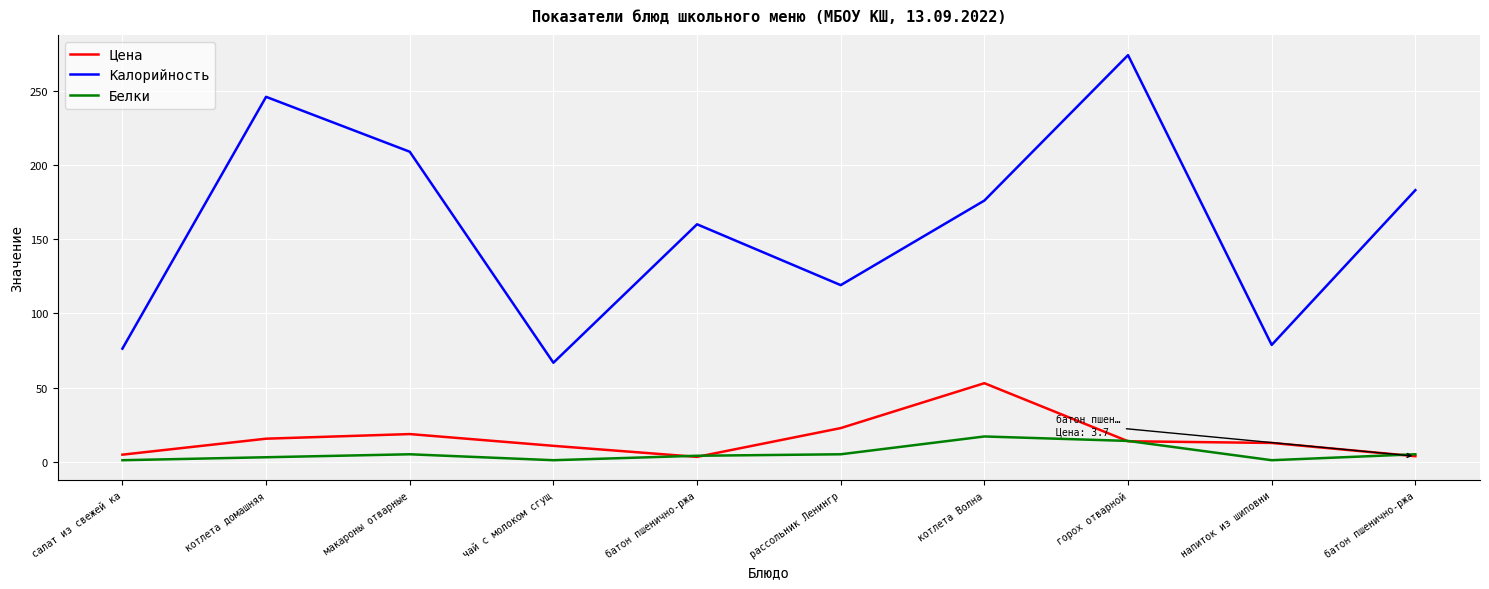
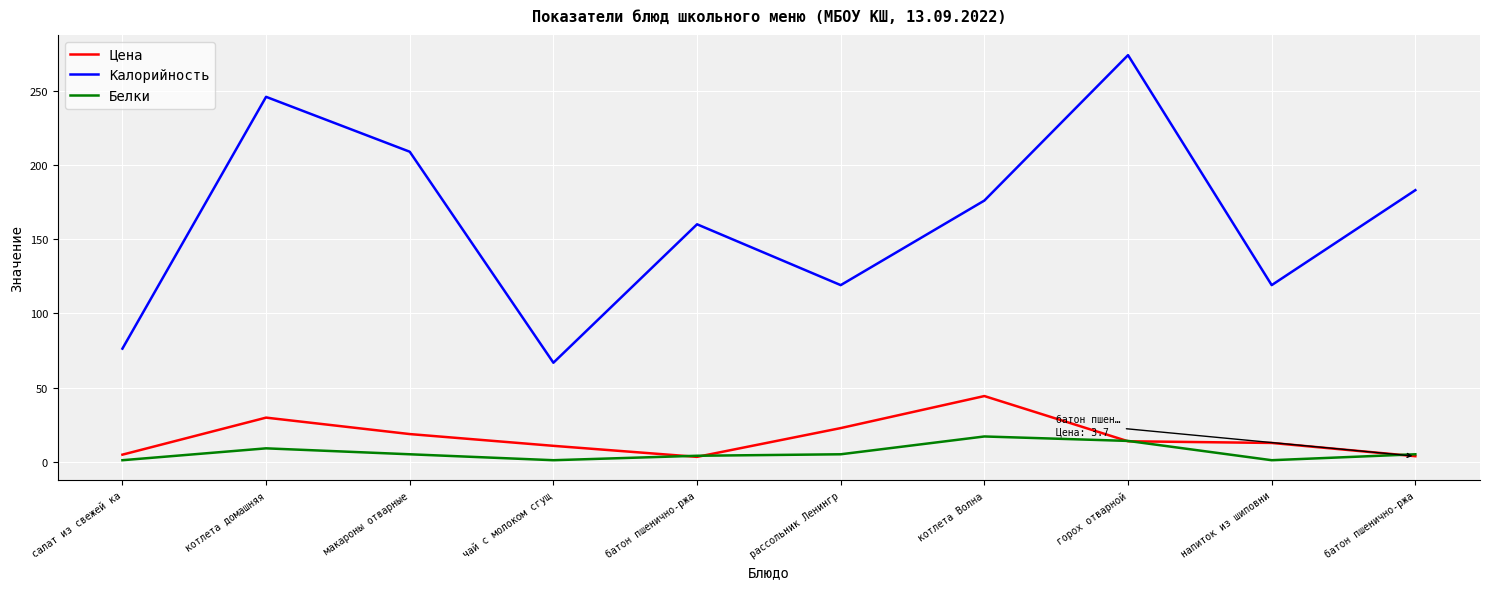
Цена, котлета домашняя: 16 -> 30
Белки, котлета домашняя: 3 -> 9
Цена, котлета Волна: 53 -> 44
Калорийность, напиток из шиповни: 79 -> 119
